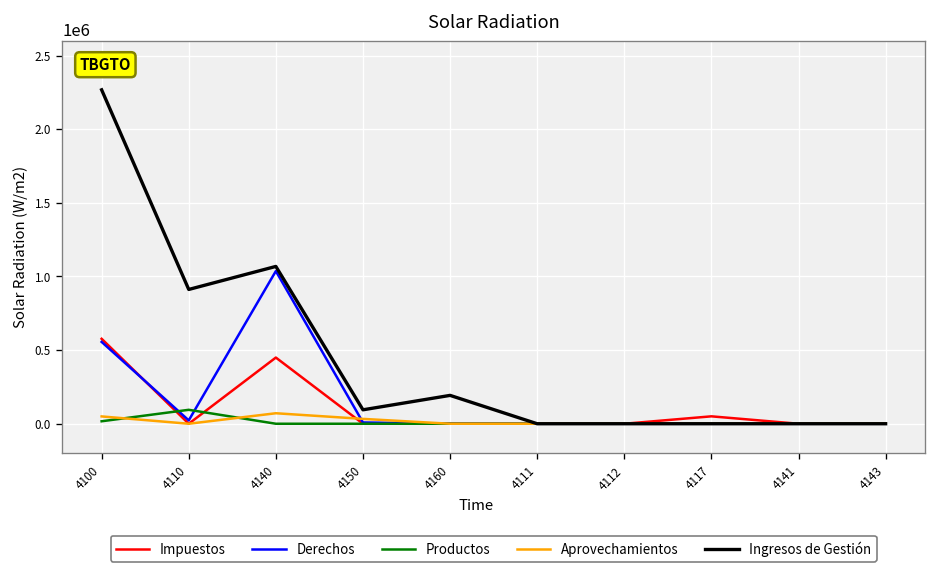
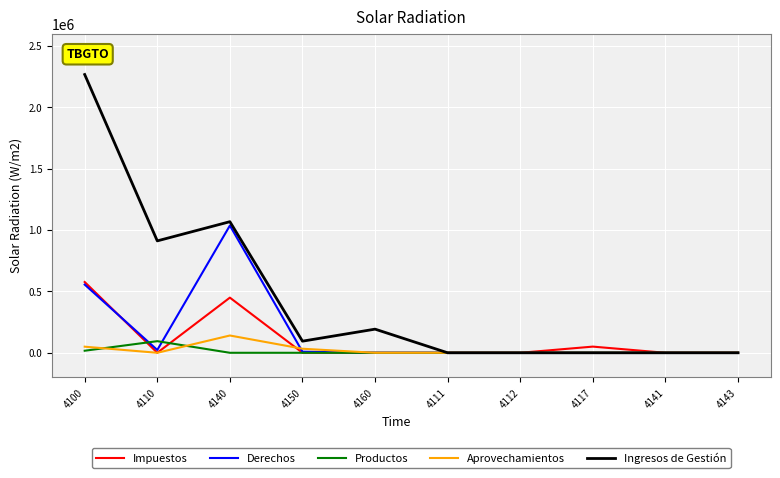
Aprovechamientos, 4140: 70000 -> 140000
